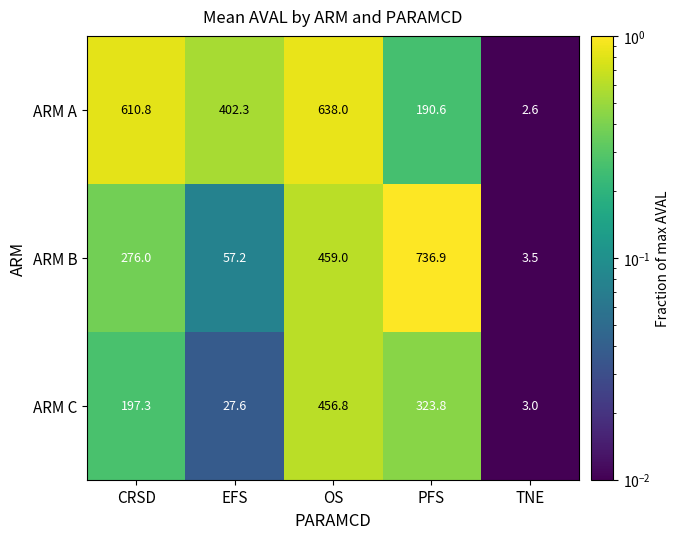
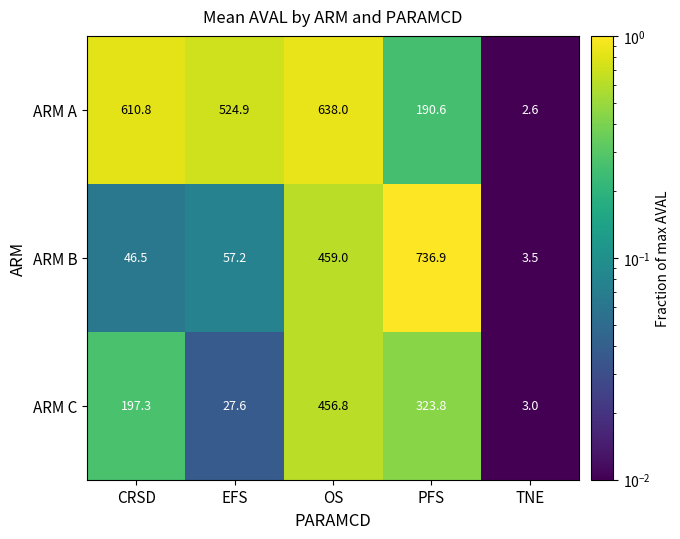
ARM A, EFS: 402.3 -> 524.9
ARM B, CRSD: 276.0 -> 46.5
